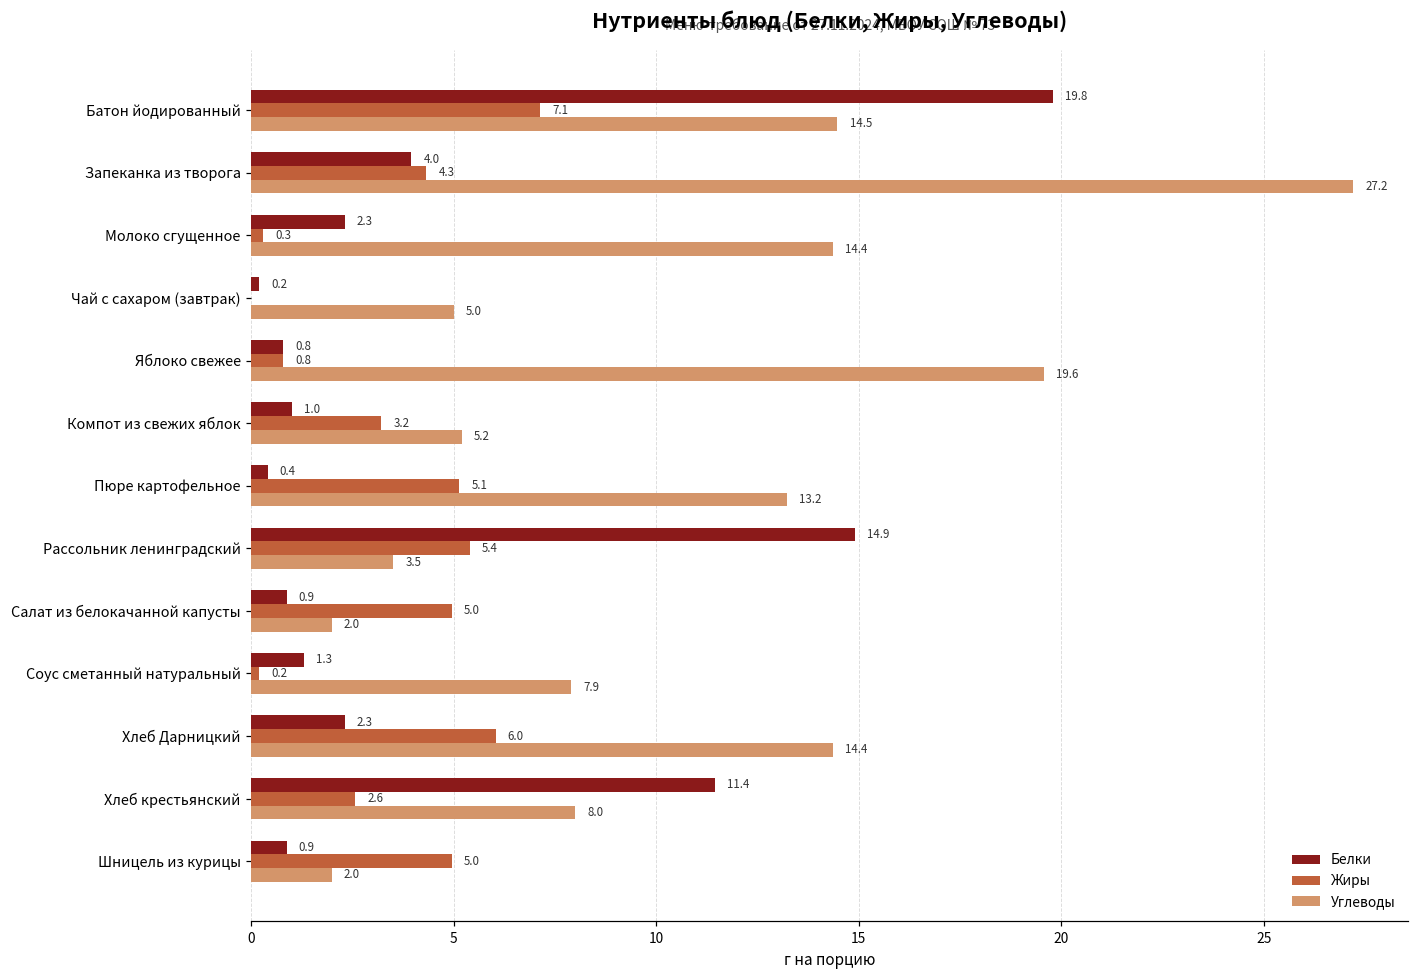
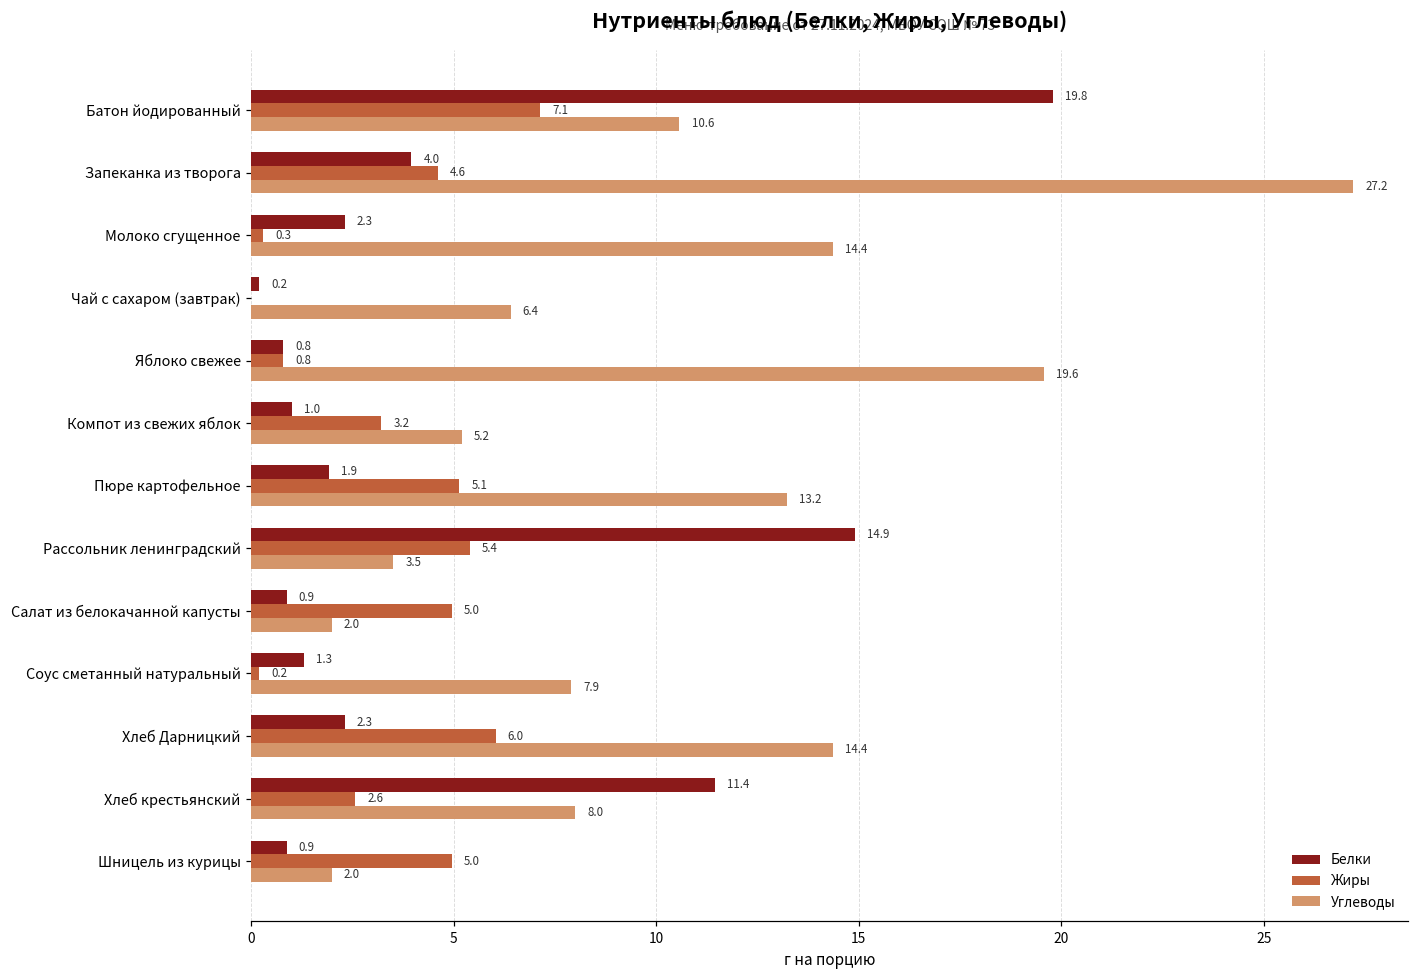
Углеводы, Батон йодированный: 14.5 -> 10.6
Жиры, Запеканка из творога: 4.3 -> 4.6
Углеводы, Чай с сахаром (завтрак): 5.0 -> 6.4
Белки, Пюре картофельное: 0.4 -> 1.9
